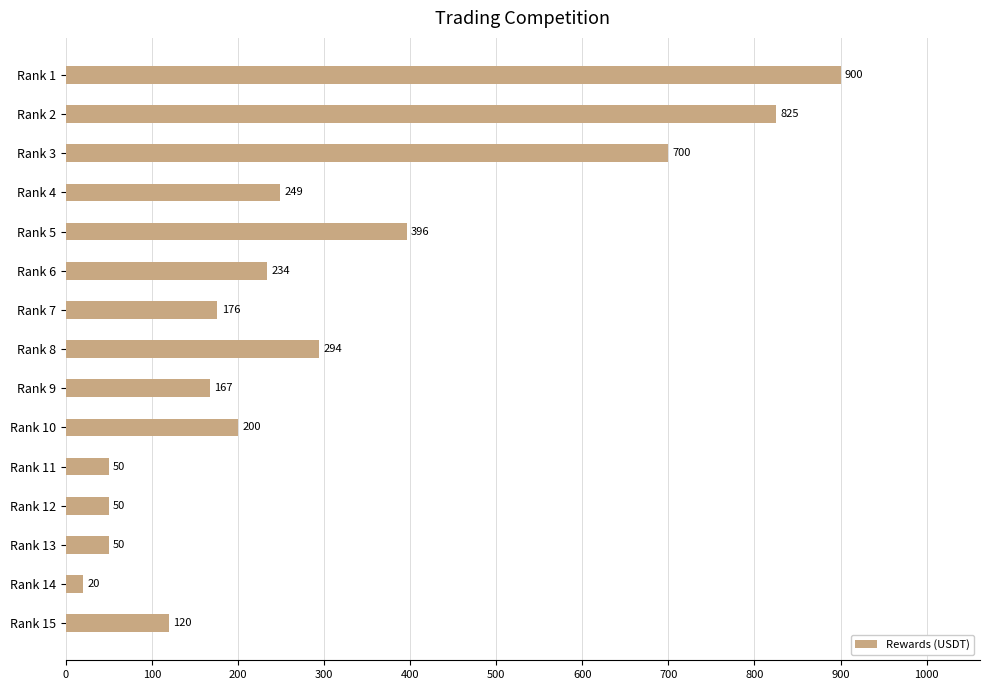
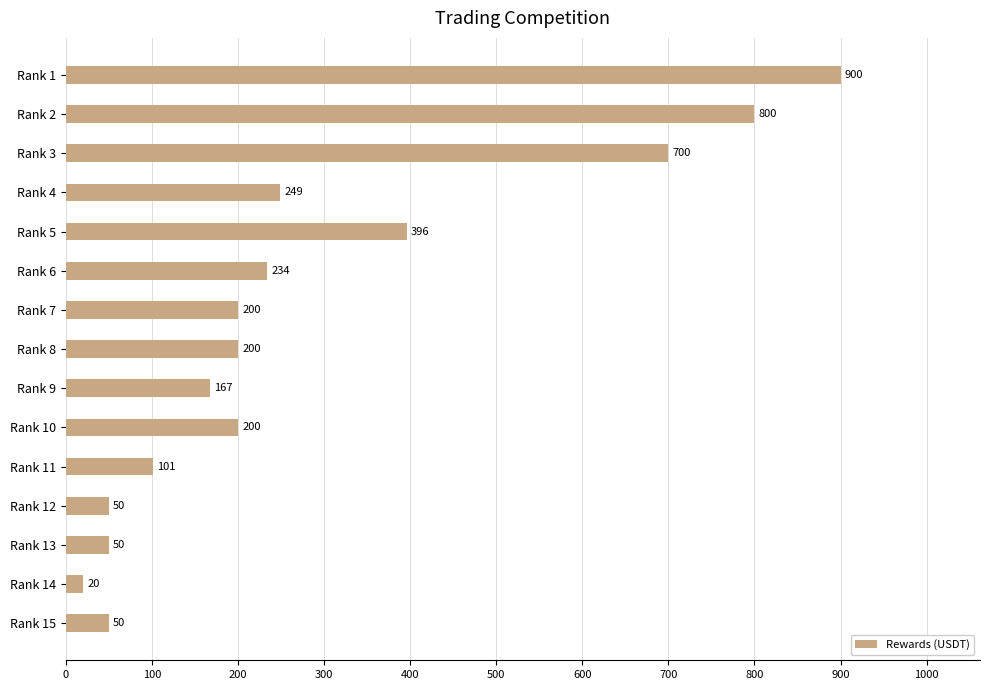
Rank 2: 825 -> 800
Rank 7: 176 -> 200
Rank 8: 294 -> 200
Rank 11: 50 -> 101
Rank 15: 120 -> 50
